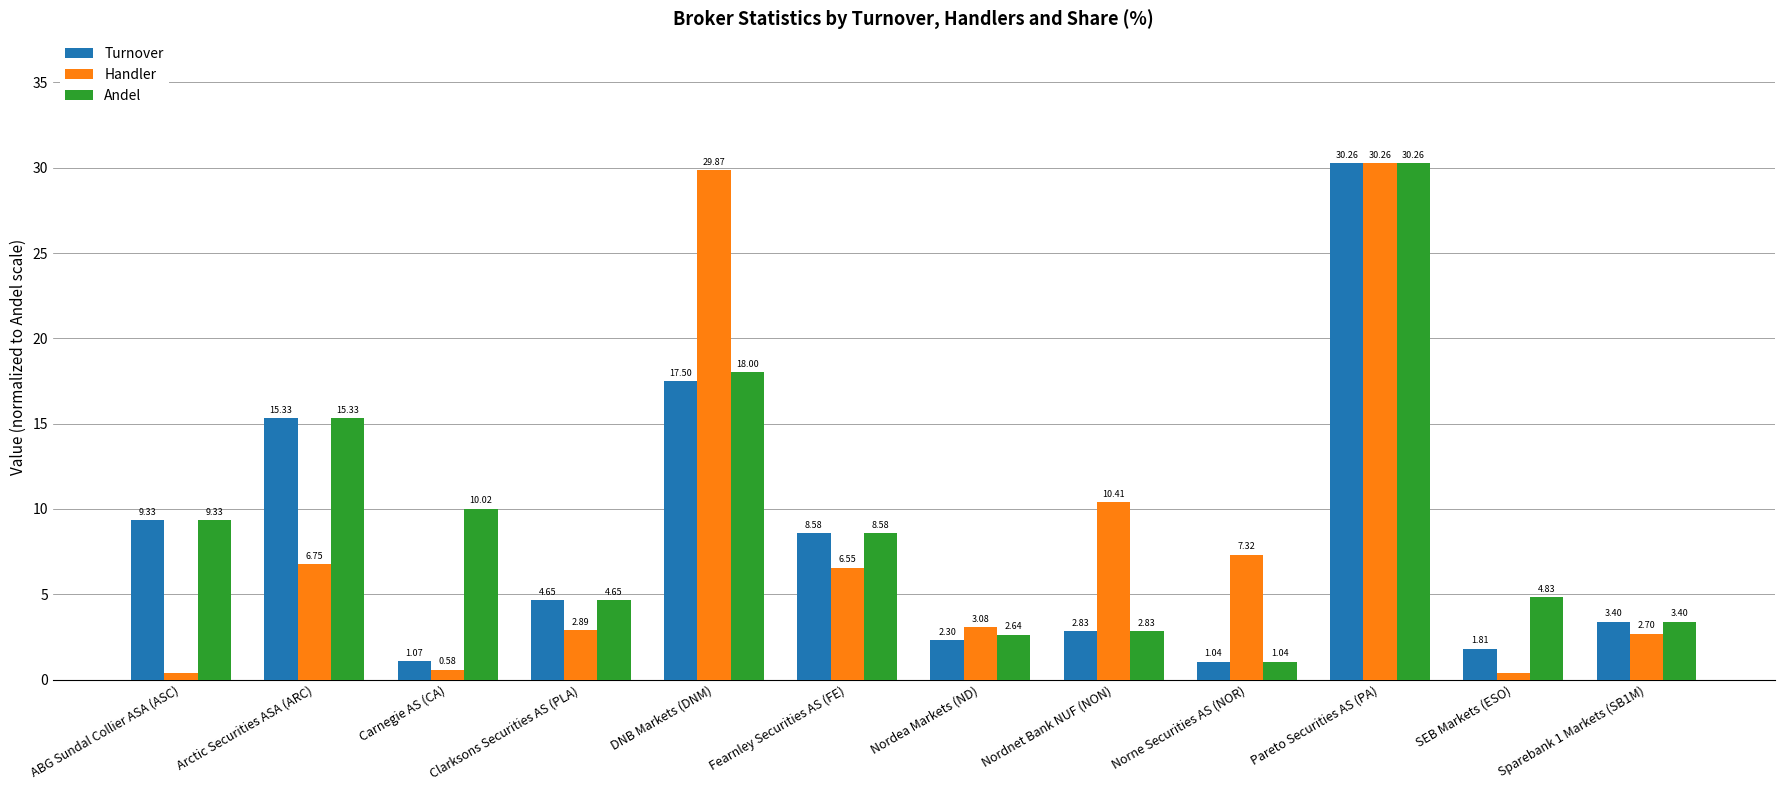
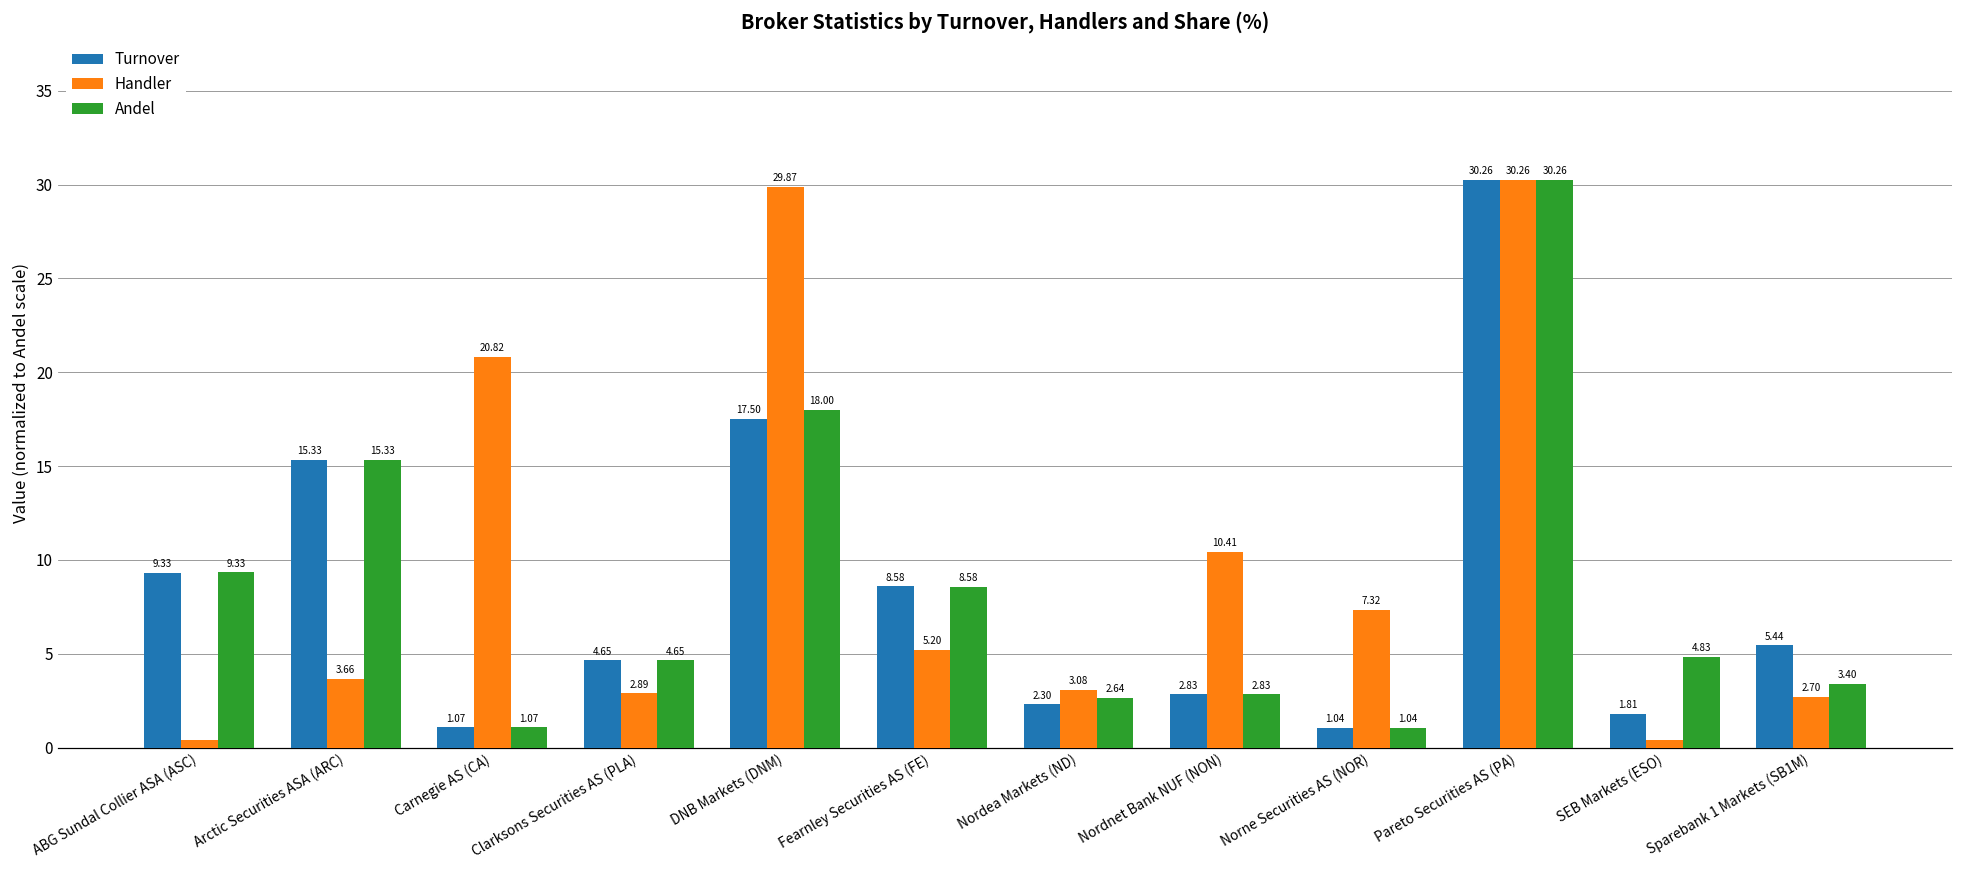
Handler, Arctic Securities ASA (ARC): 6.75 -> 3.66
Handler, Carnegie AS (CA): 0.58 -> 20.82
Andel, Carnegie AS (CA): 10.02 -> 1.07
Handler, Fearnley Securities AS (FE): 6.55 -> 5.20
Turnover, Sparebank 1 Markets (SB1M): 3.40 -> 5.44
